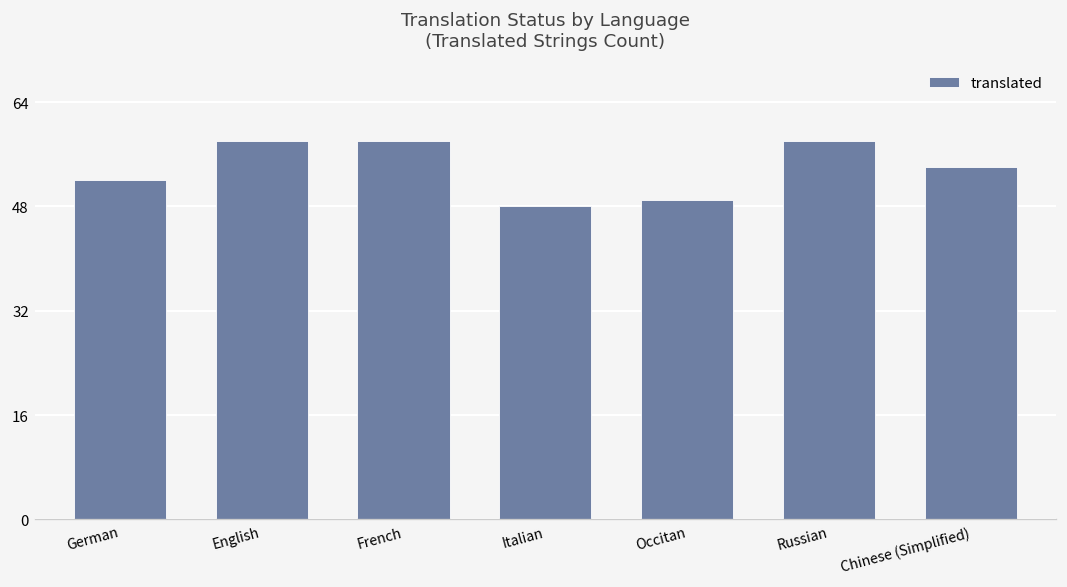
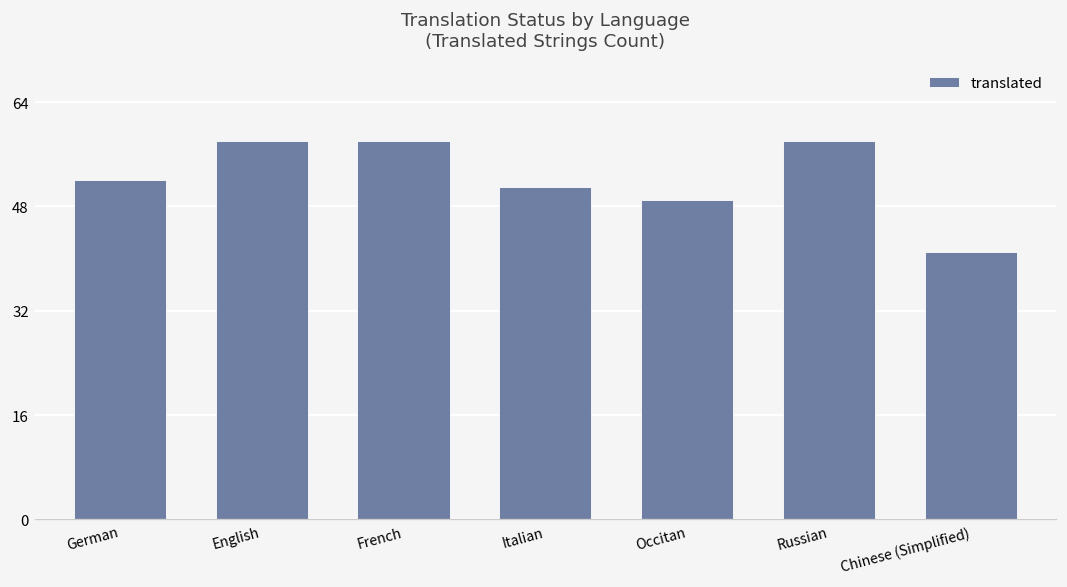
Italian: 48 -> 51
Chinese (Simplified): 54 -> 41
